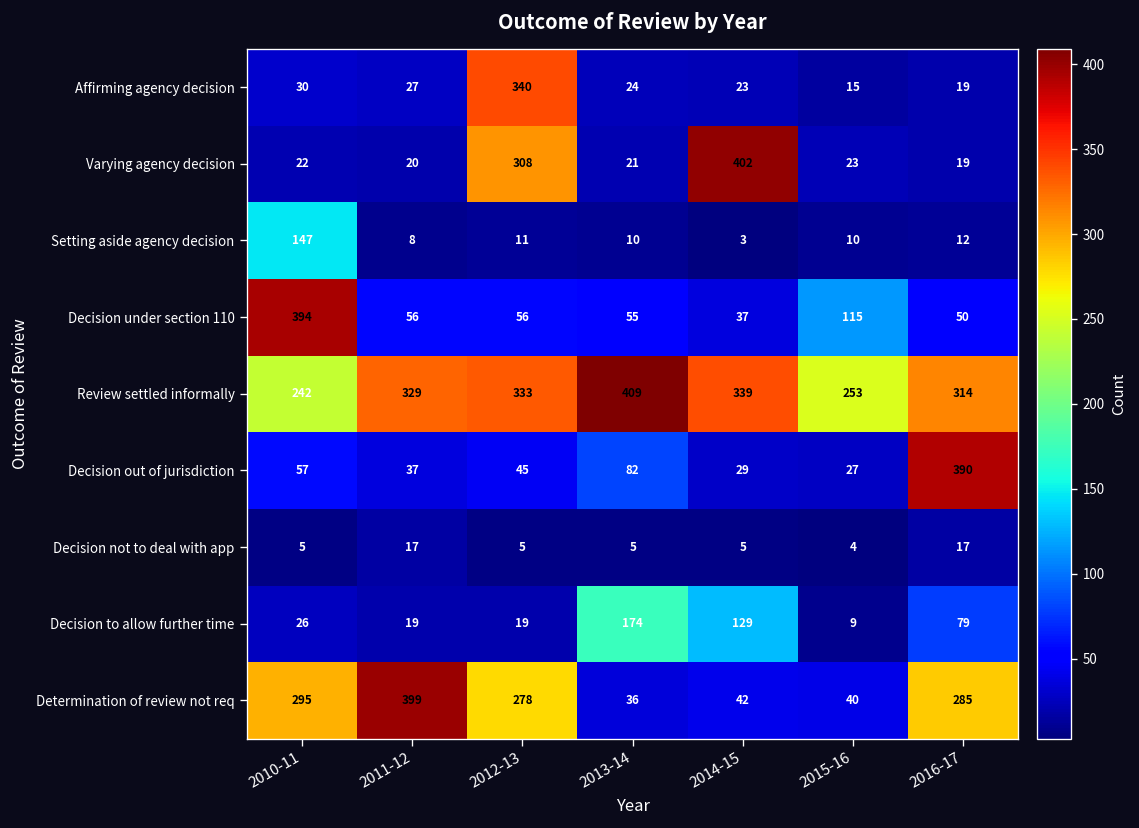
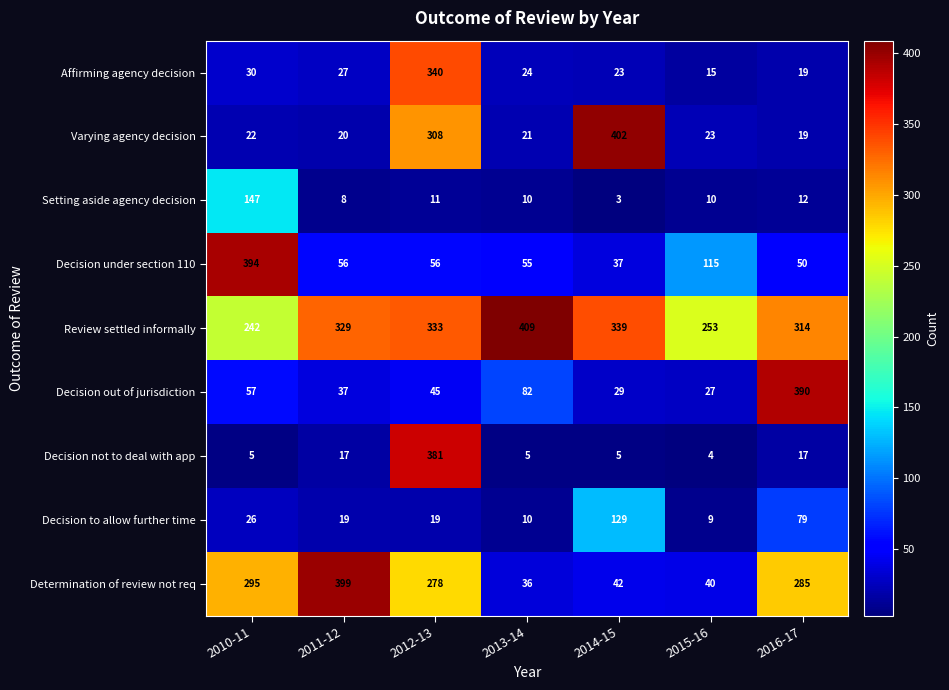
Decision not to deal with app, 2012-13: 5 -> 381
Decision to allow further time, 2013-14: 174 -> 10
